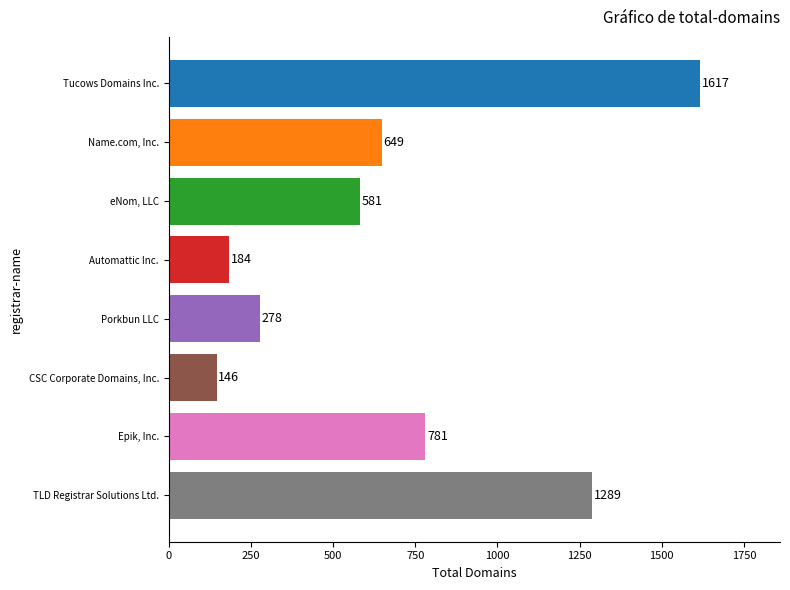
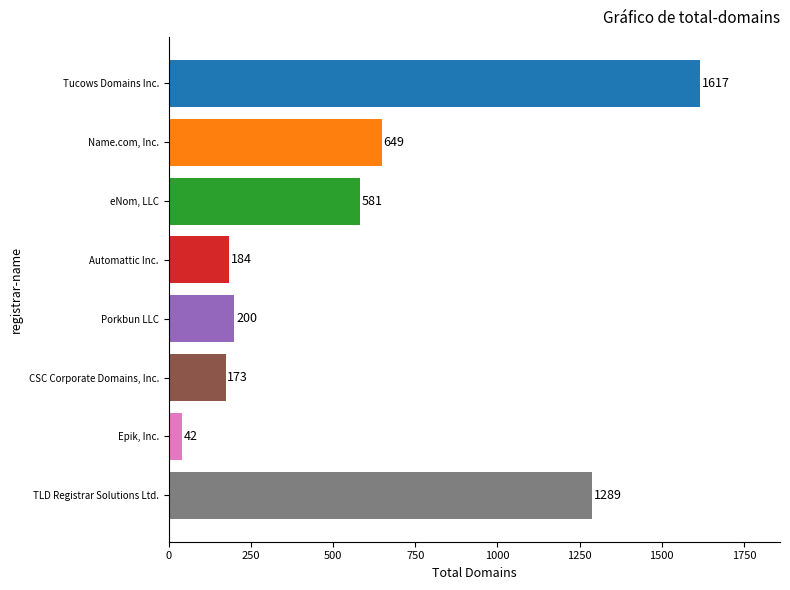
Porkbun LLC: 278 -> 200
CSC Corporate Domains, Inc.: 146 -> 173
Epik, Inc.: 781 -> 42
